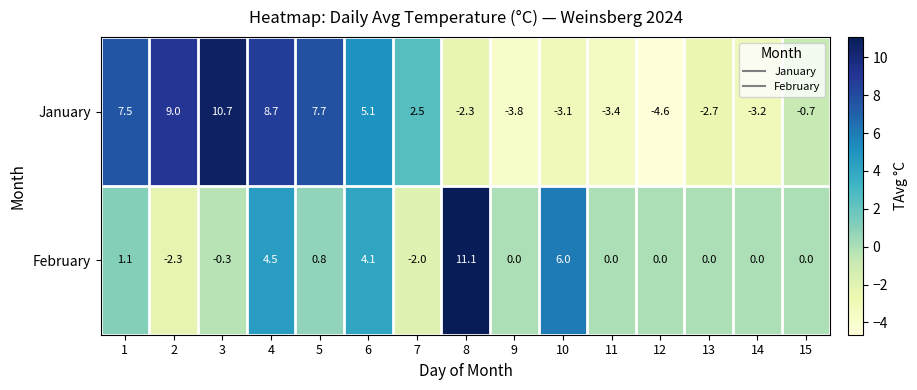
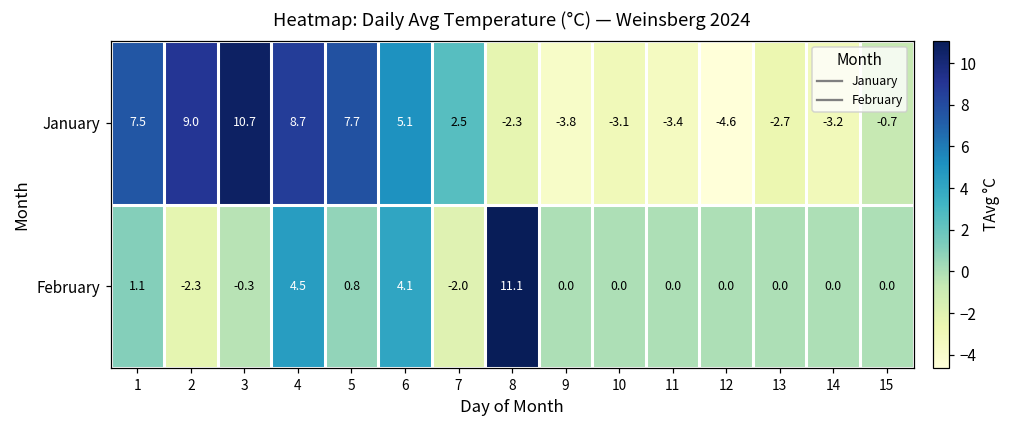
February, 10: 6.0 -> 0.0
